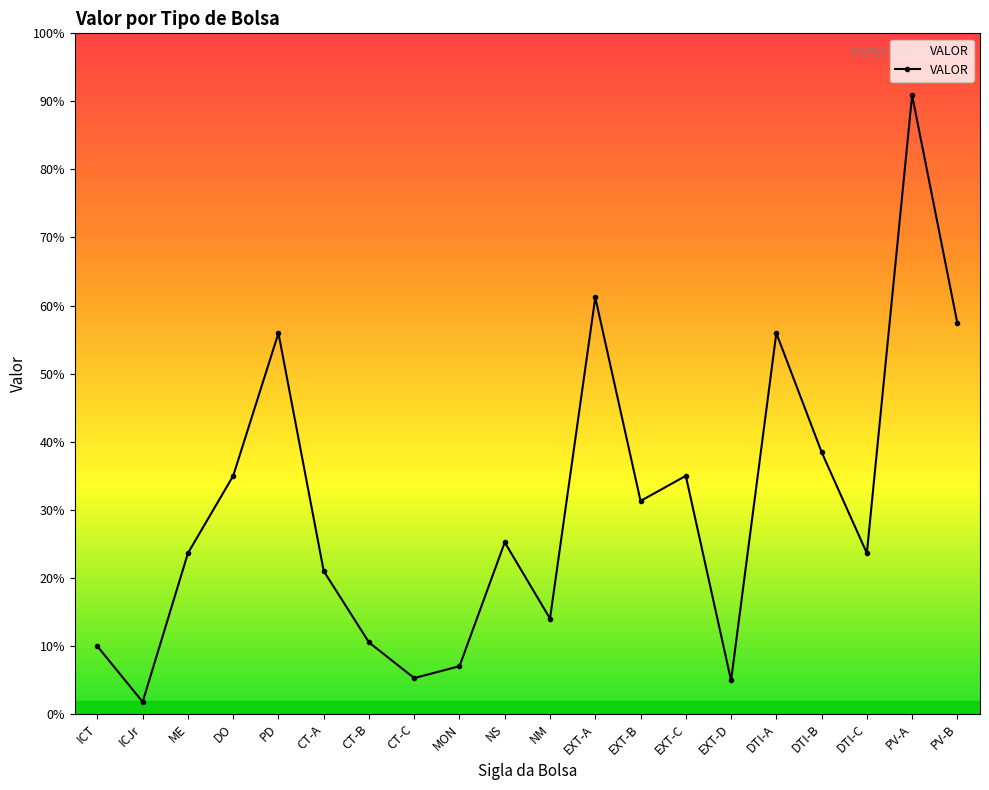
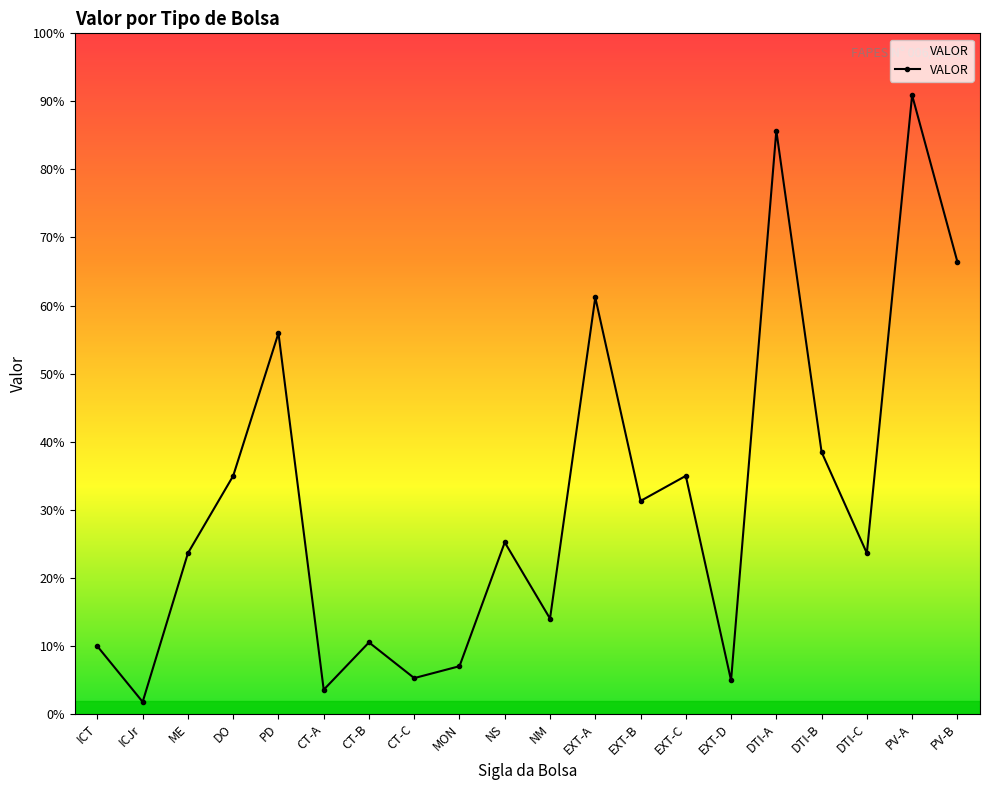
CT-A: 21% -> 4%
DTI-A: 56% -> 86%
PV-B: 57% -> 66%
